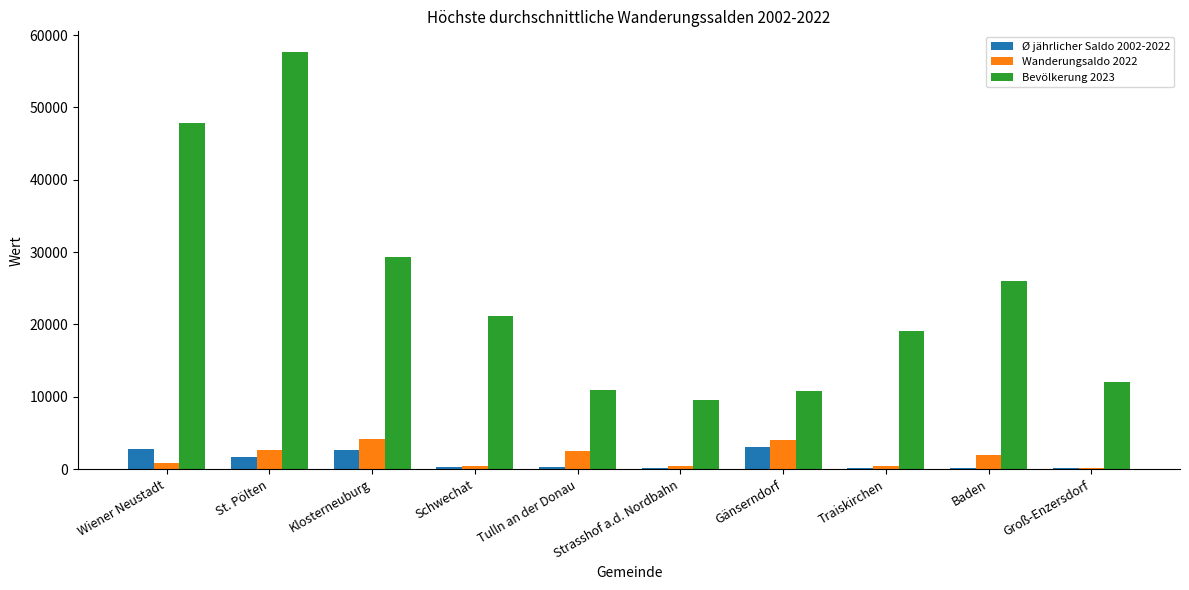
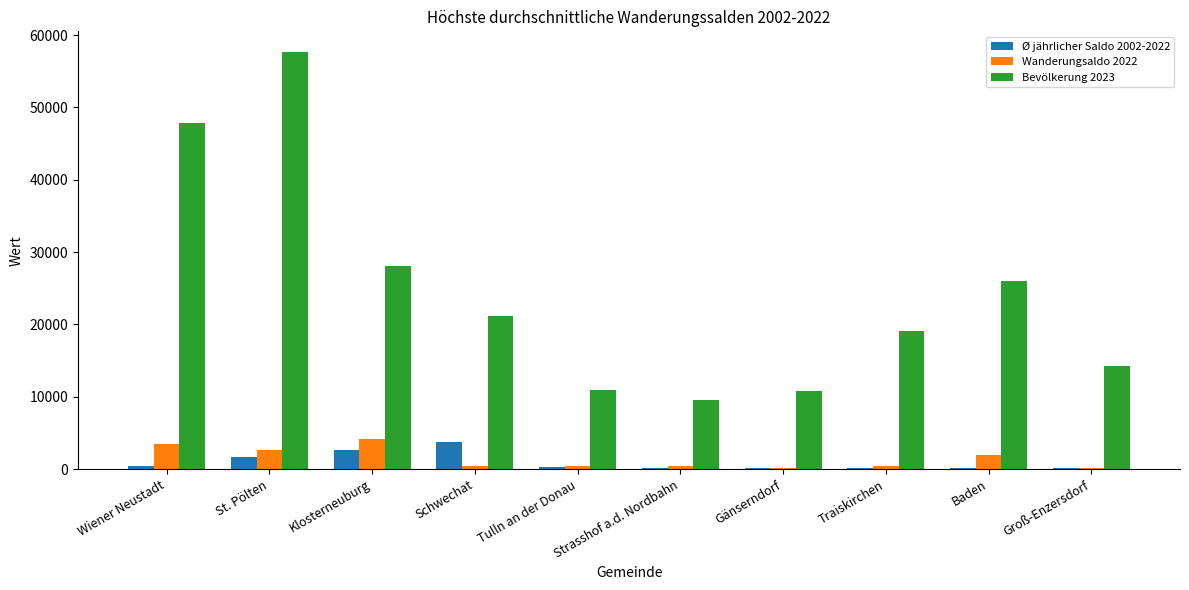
Ø jährlicher Saldo 2002-2022, Wiener Neustadt: 3000 -> 0
Wanderungsaldo 2022, Wiener Neustadt: 1000 -> 4000
Bevölkerung 2023, Klosterneuburg: 29000 -> 28000
Ø jährlicher Saldo 2002-2022, Schwechat: 0 -> 4000
Wanderungsaldo 2022, Tulln an der Donau: 2000 -> 0
Ø jährlicher Saldo 2002-2022, Gänserndorf: 3000 -> 0
Wanderungsaldo 2022, Gänserndorf: 4000 -> 0
Bevölkerung 2023, Groß-Enzersdorf: 12000 -> 14000
